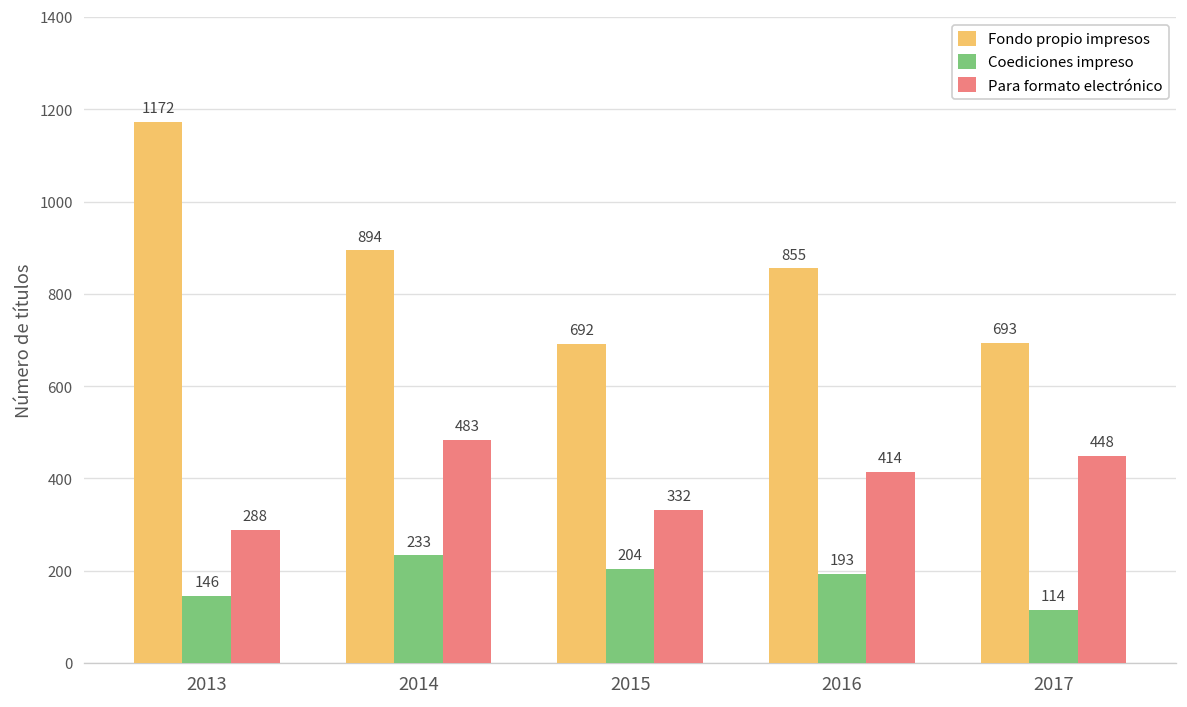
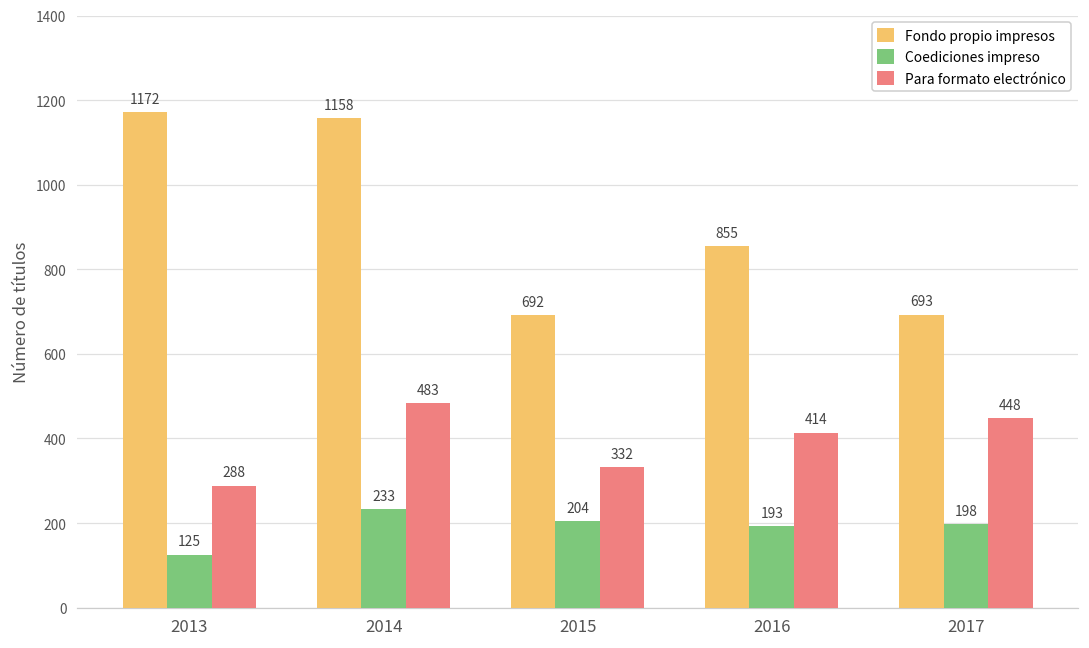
Coediciones impreso, 2013: 146 -> 125
Fondo propio impresos, 2014: 894 -> 1158
Coediciones impreso, 2017: 114 -> 198
